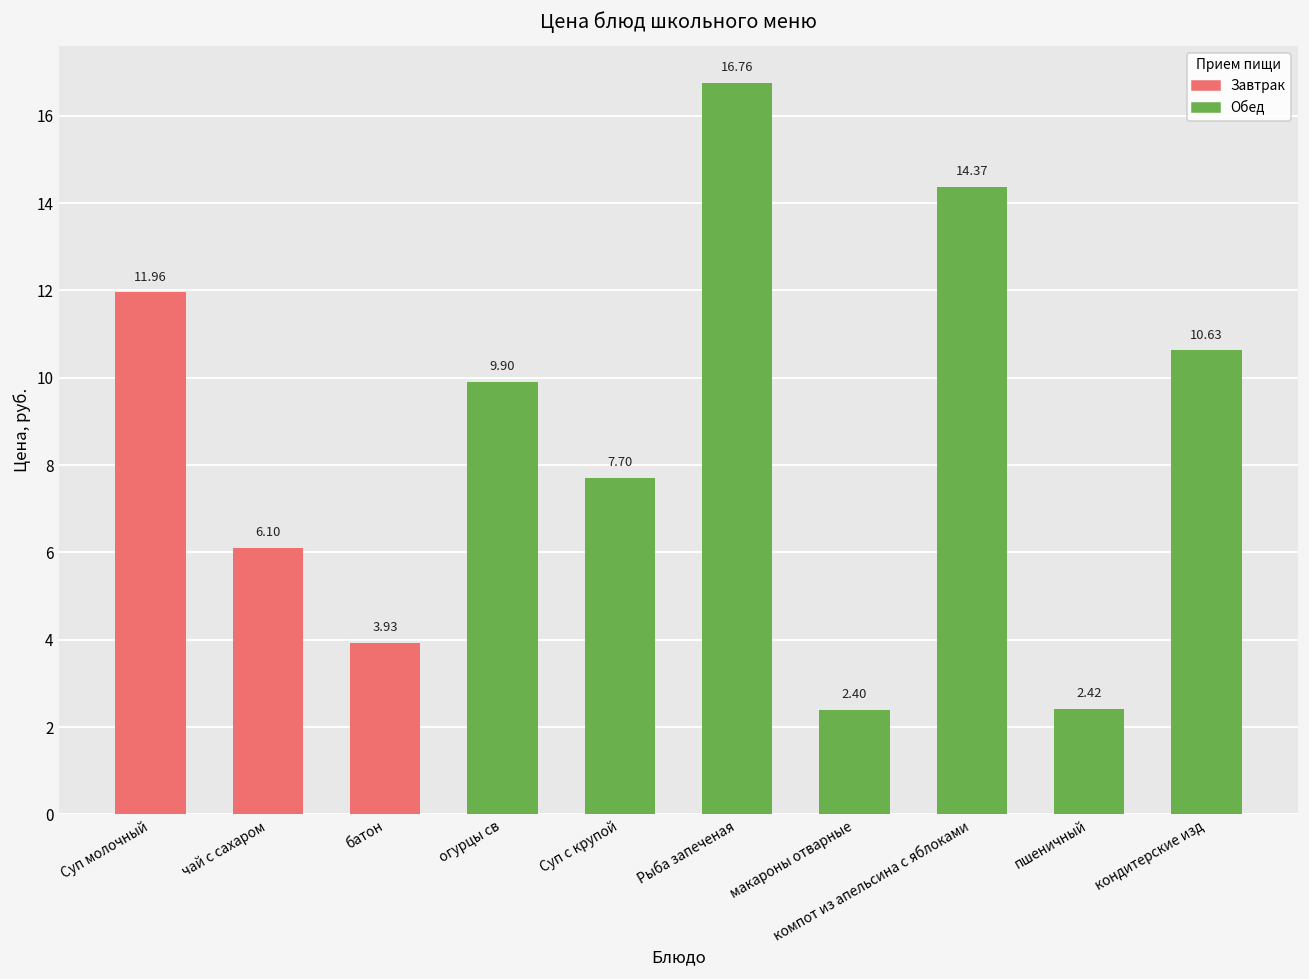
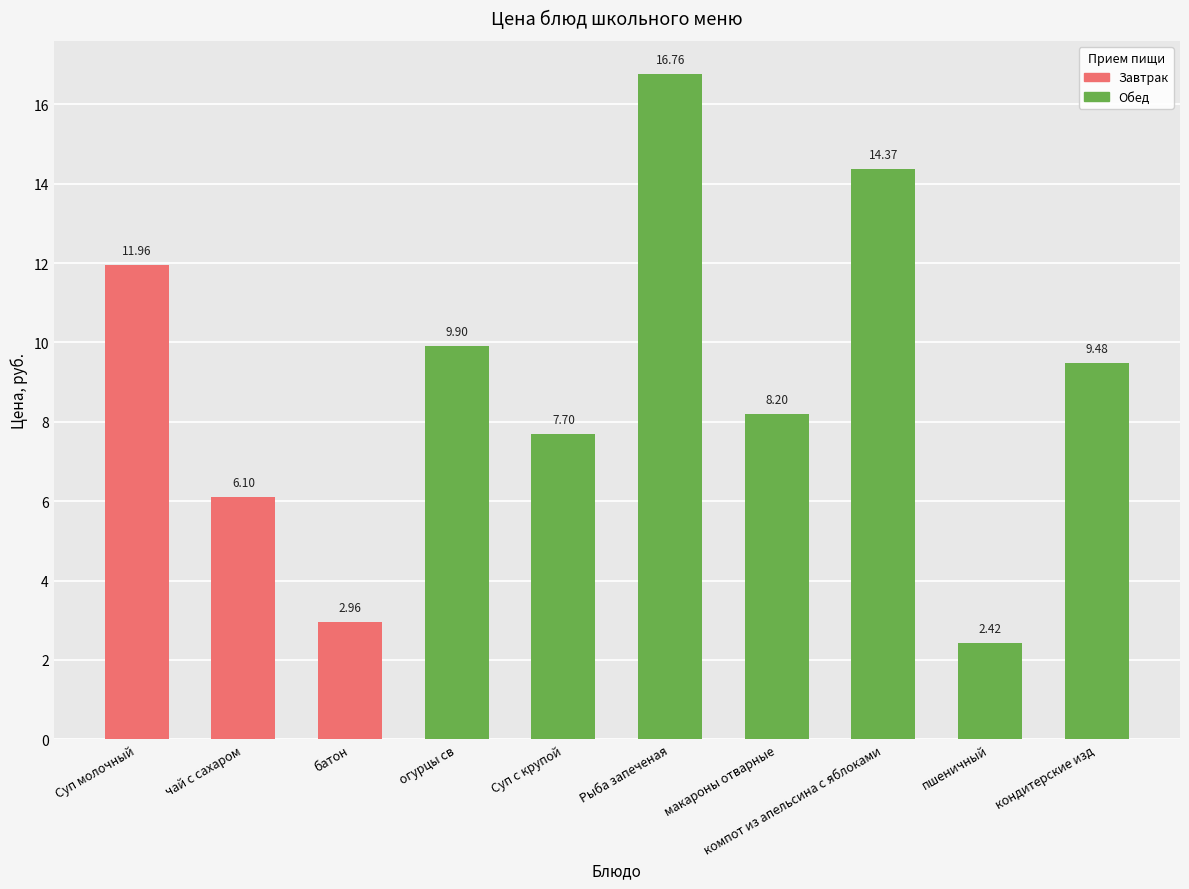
Завтрак, батон: 3.93 -> 2.96
Обед, макароны отварные: 2.40 -> 8.20
Обед, кондитерские изд: 10.63 -> 9.48
